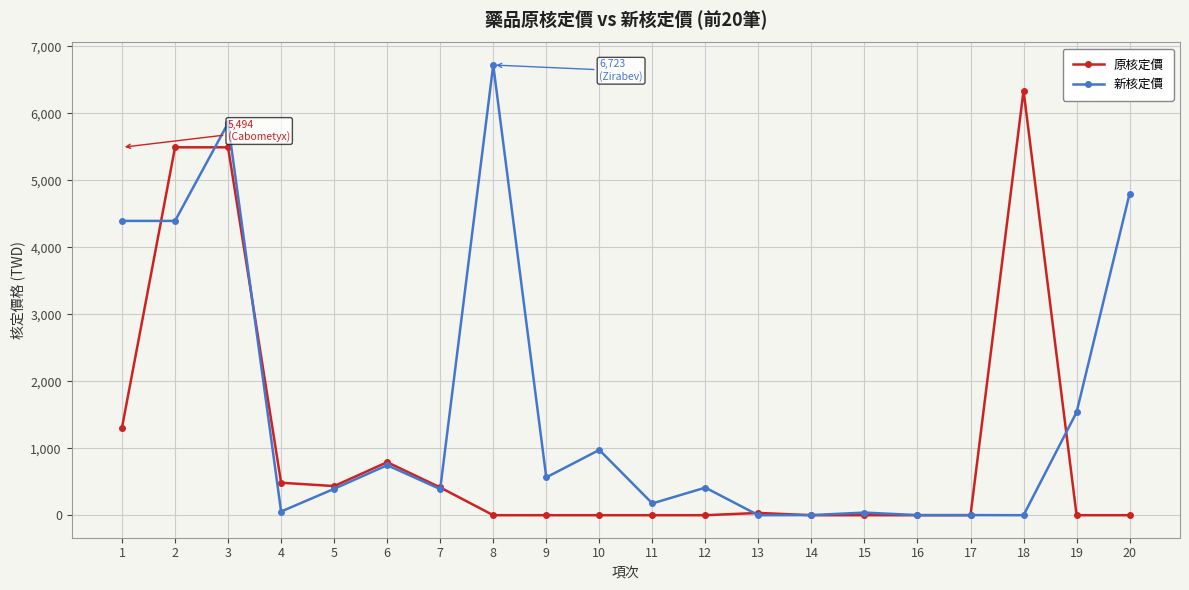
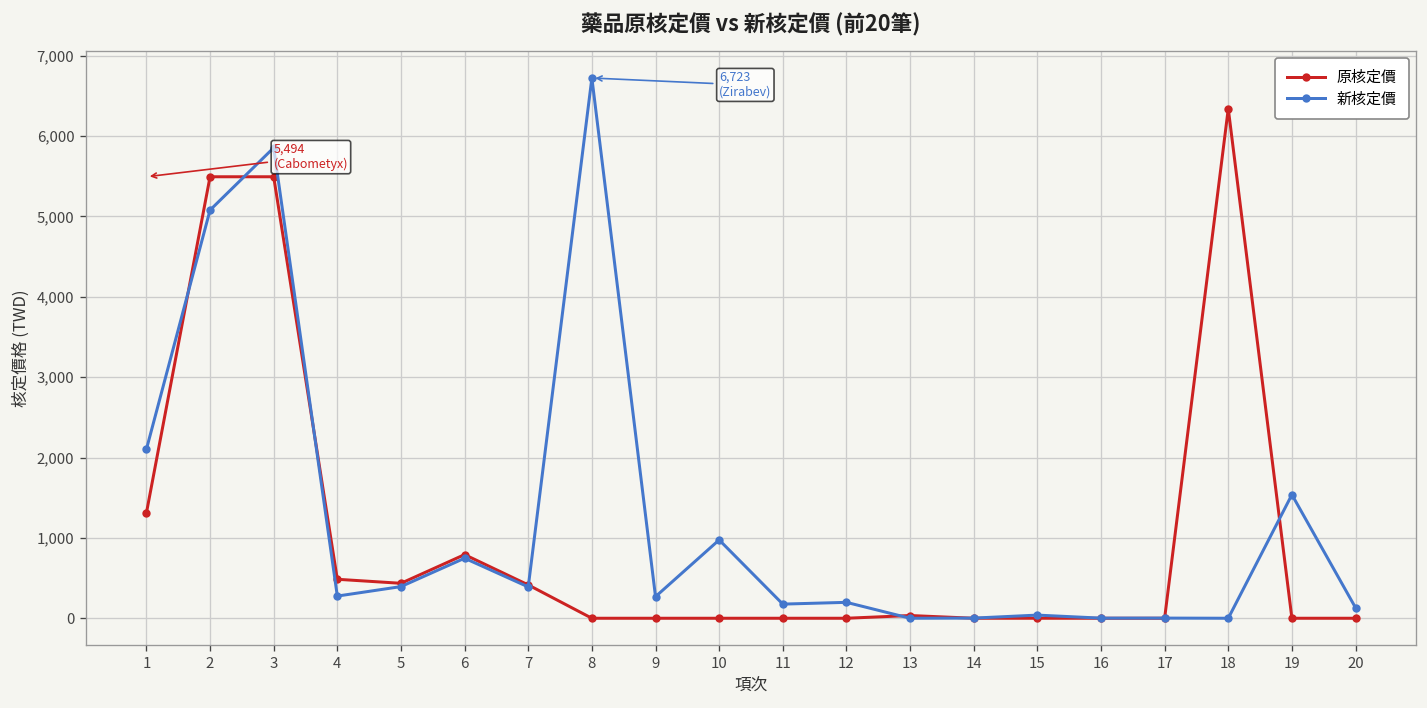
新核定價, 1: 4,400 -> 2,100
新核定價, 2: 4,400 -> 5,100
新核定價, 4: 100 -> 300
新核定價, 9: 600 -> 300
新核定價, 12: 400 -> 200
新核定價, 20: 4,800 -> 100
